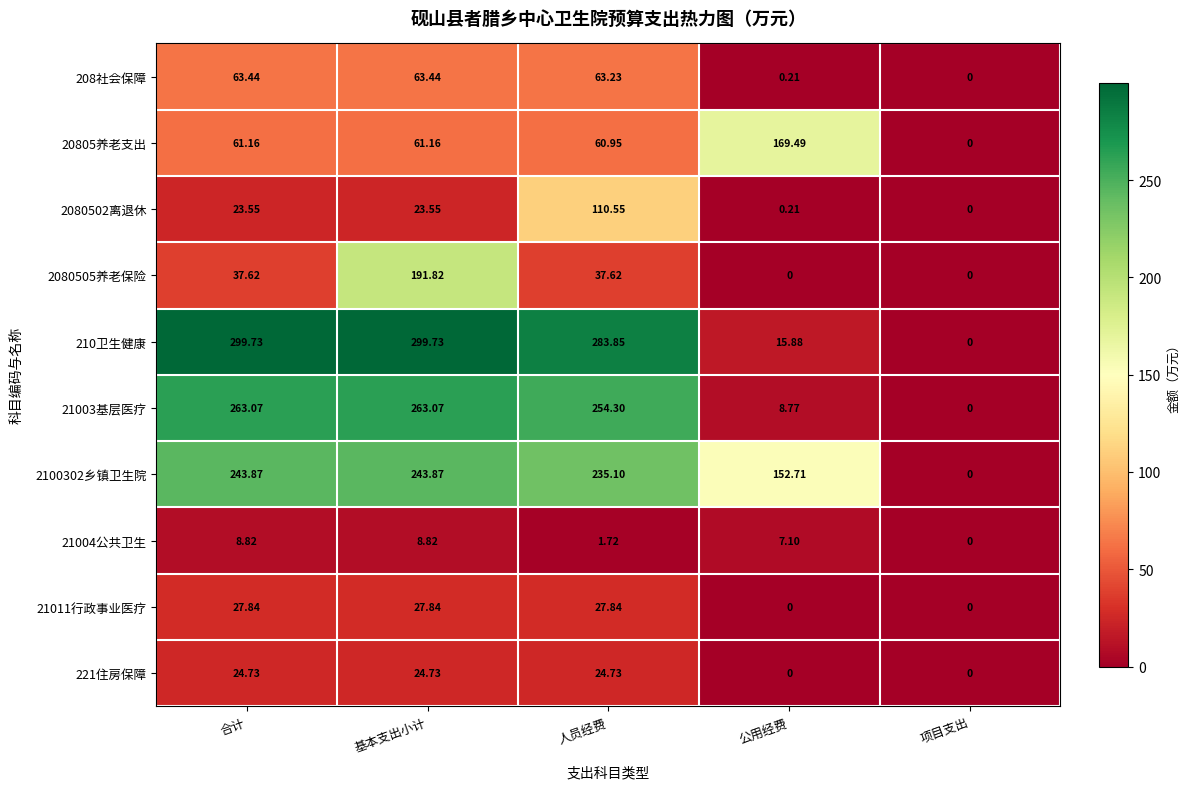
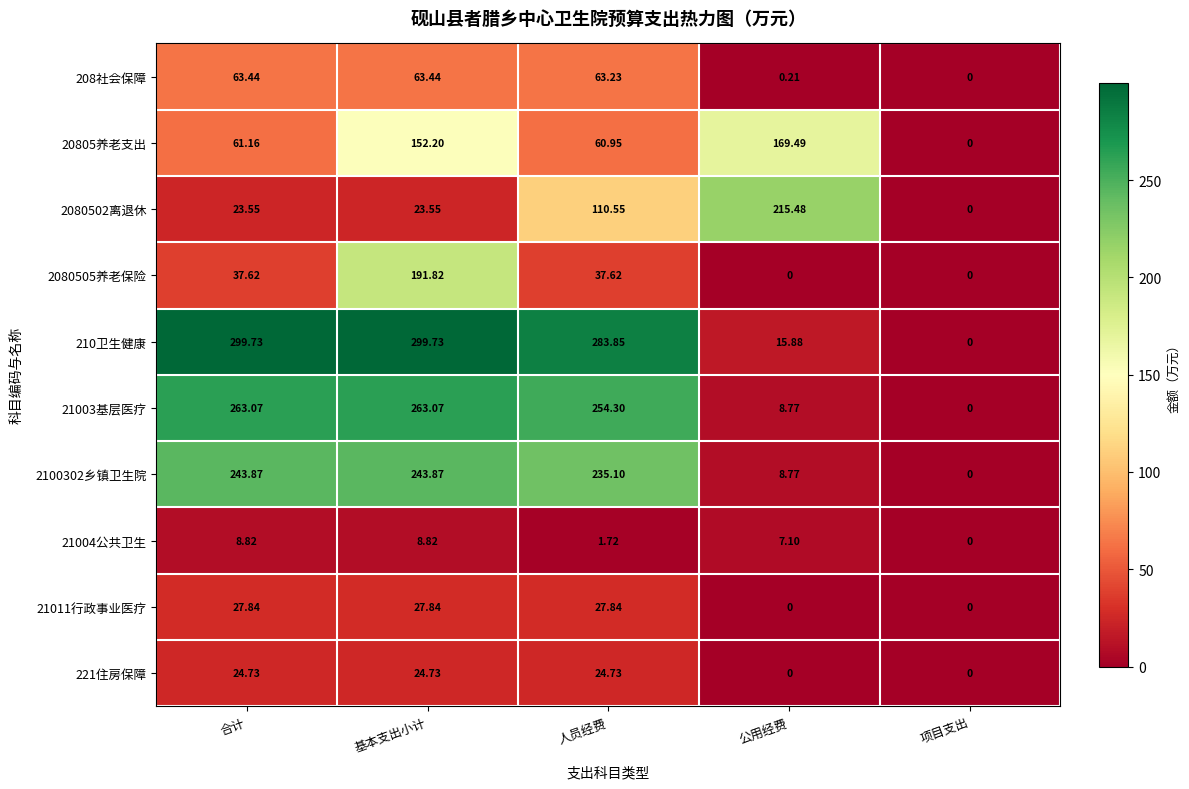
20805养老支出, 基本支出小计: 61.16 -> 152.20
2080502离退休, 公用经费: 0.21 -> 215.48
2100302乡镇卫生院, 公用经费: 152.71 -> 8.77
